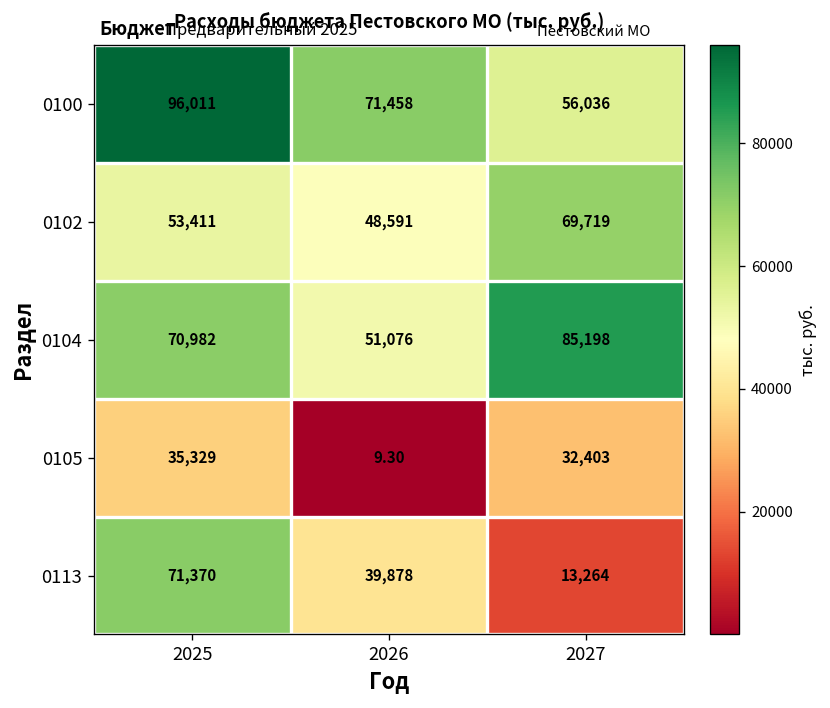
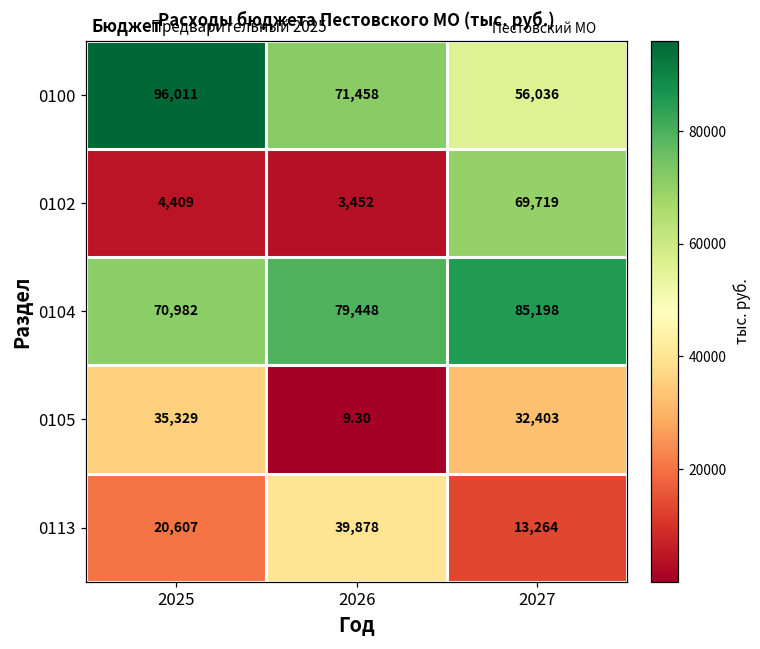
0102, 2025: 53,411 -> 4,409
0102, 2026: 48,591 -> 3,452
0104, 2026: 51,076 -> 79,448
0113, 2025: 71,370 -> 20,607
